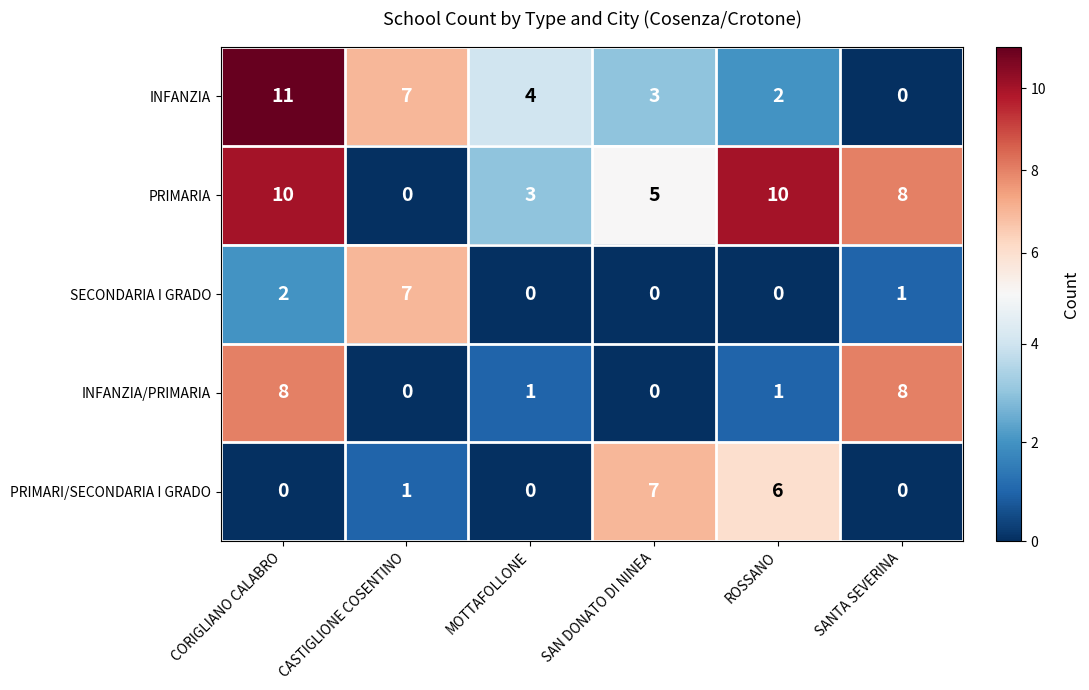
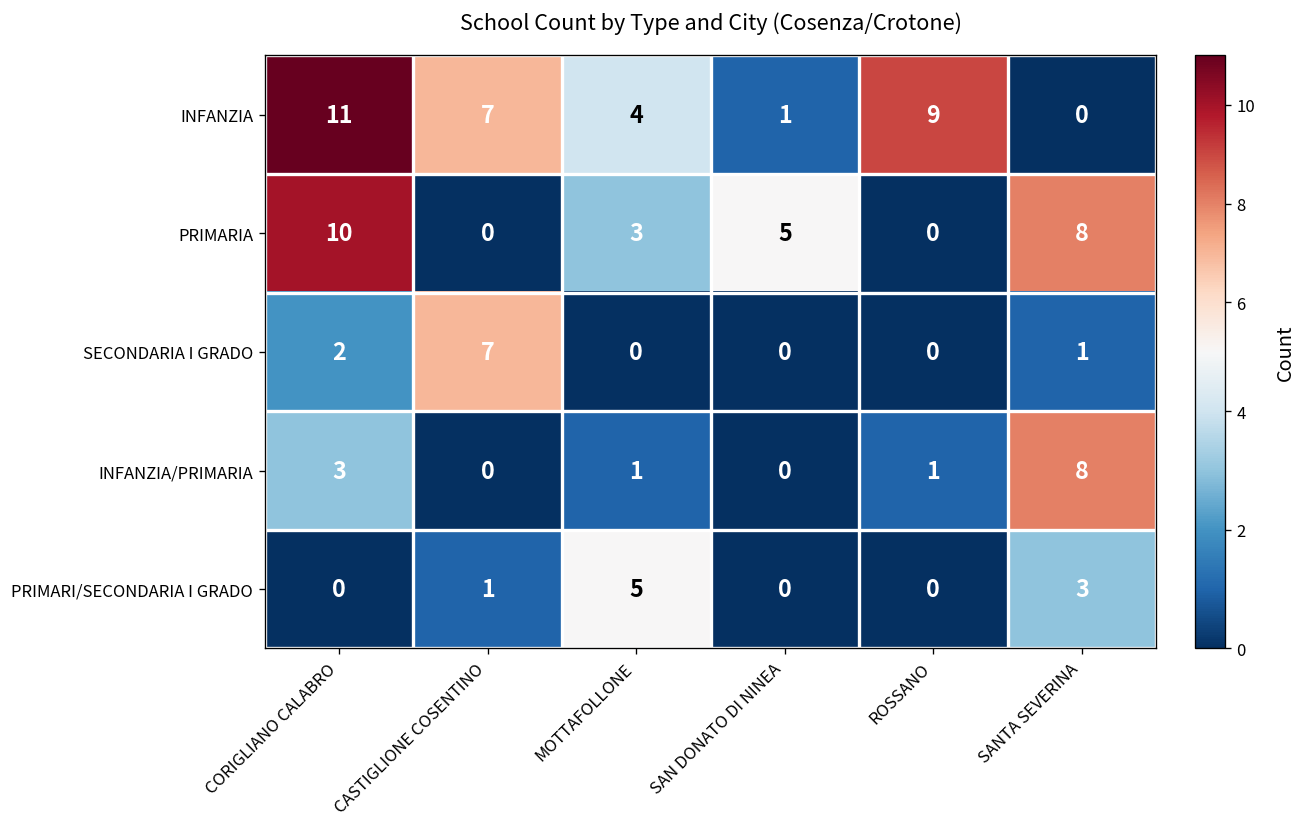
INFANZIA, SAN DONATO DI NINEA: 3 -> 1
INFANZIA, ROSSANO: 2 -> 9
PRIMARIA, ROSSANO: 10 -> 0
INFANZIA/PRIMARIA, CORIGLIANO CALABRO: 8 -> 3
PRIMARI/SECONDARIA I GRADO, MOTTAFOLLONE: 0 -> 5
PRIMARI/SECONDARIA I GRADO, SAN DONATO DI NINEA: 7 -> 0
PRIMARI/SECONDARIA I GRADO, ROSSANO: 6 -> 0
PRIMARI/SECONDARIA I GRADO, SANTA SEVERINA: 0 -> 3
